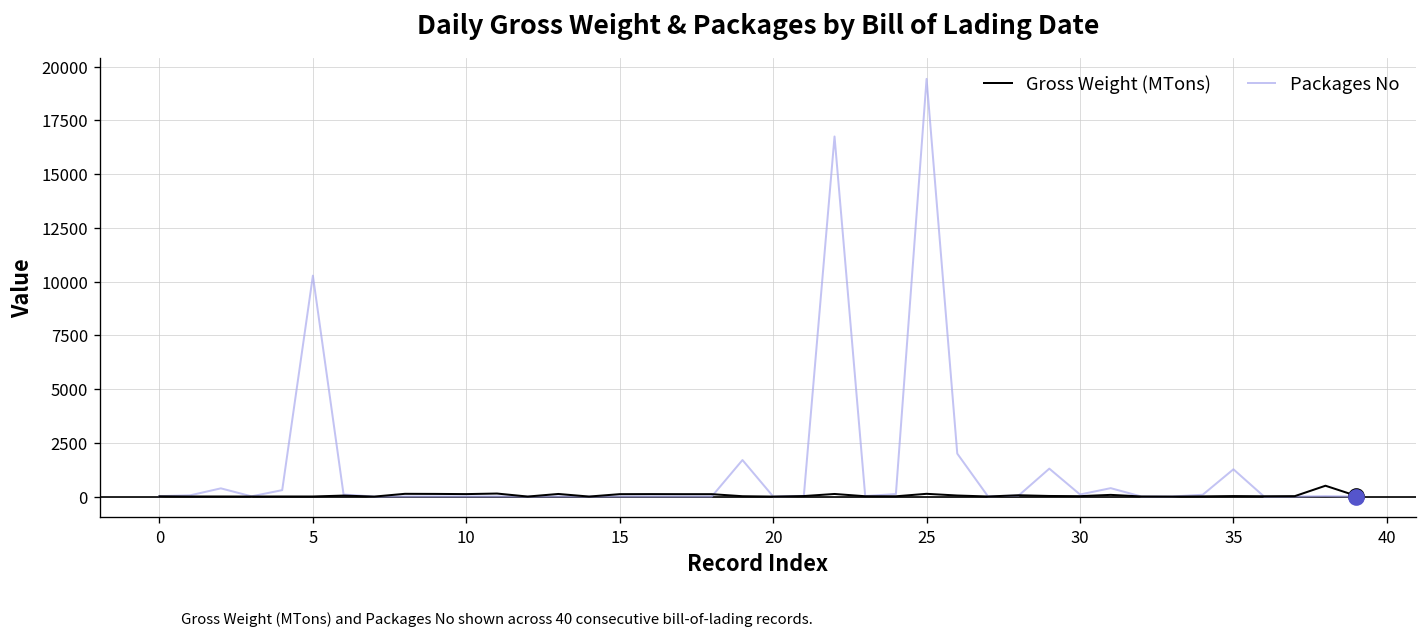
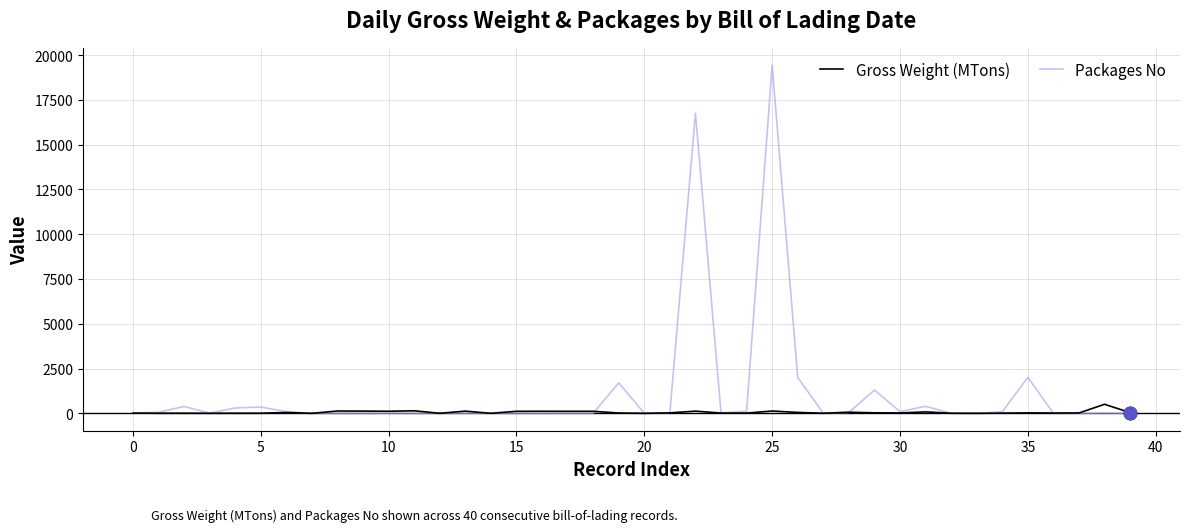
Packages No, 5: 10300 -> 400
Packages No, 35: 1300 -> 2000
